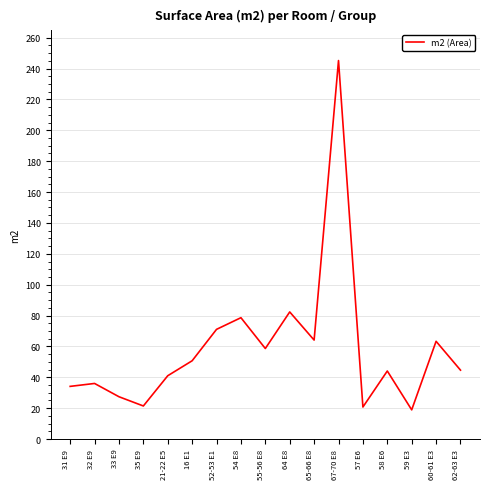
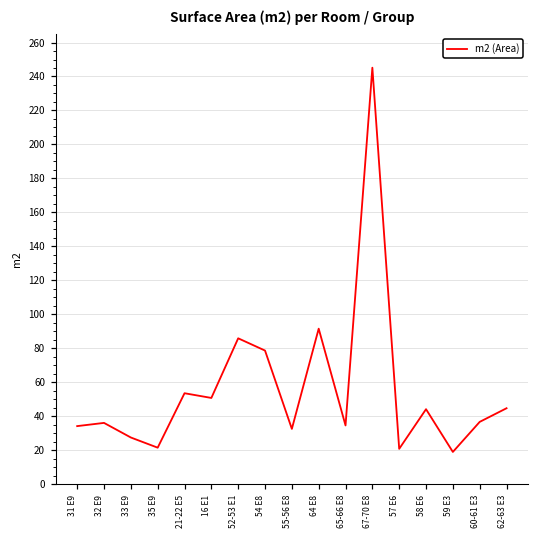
21-22 E5: 41 -> 53
52-53 E1: 71 -> 86
55-56 E8: 59 -> 32
64 E8: 82 -> 91
65-66 E8: 64 -> 35
60-61 E3: 63 -> 37
